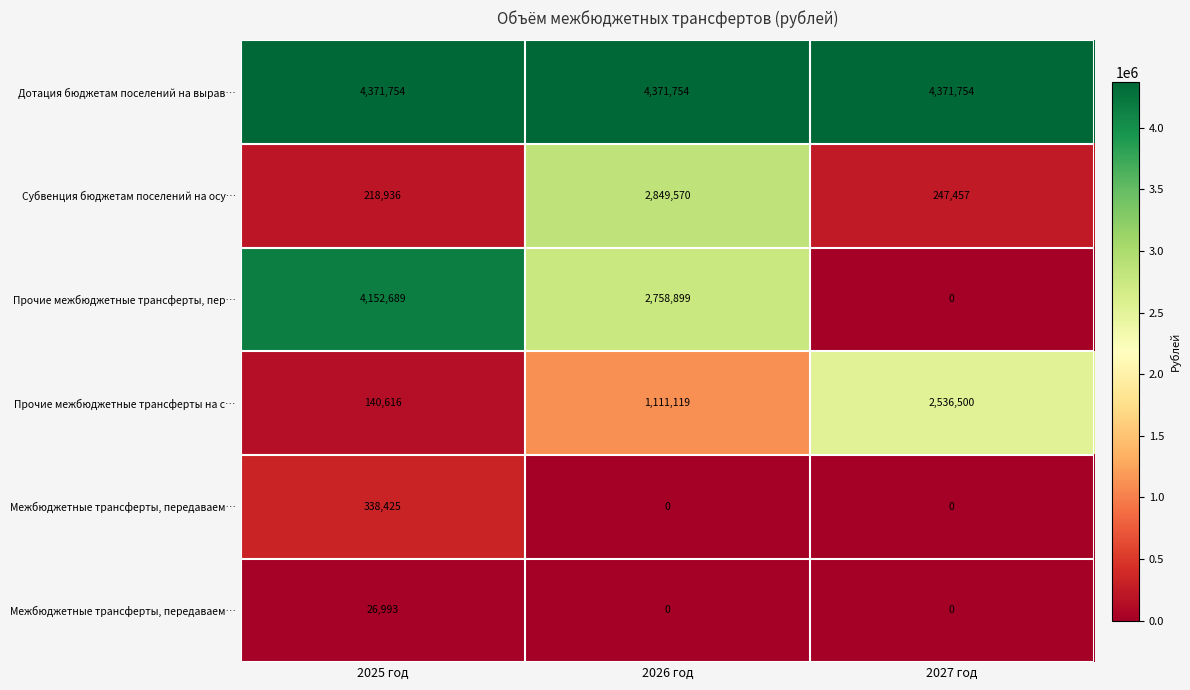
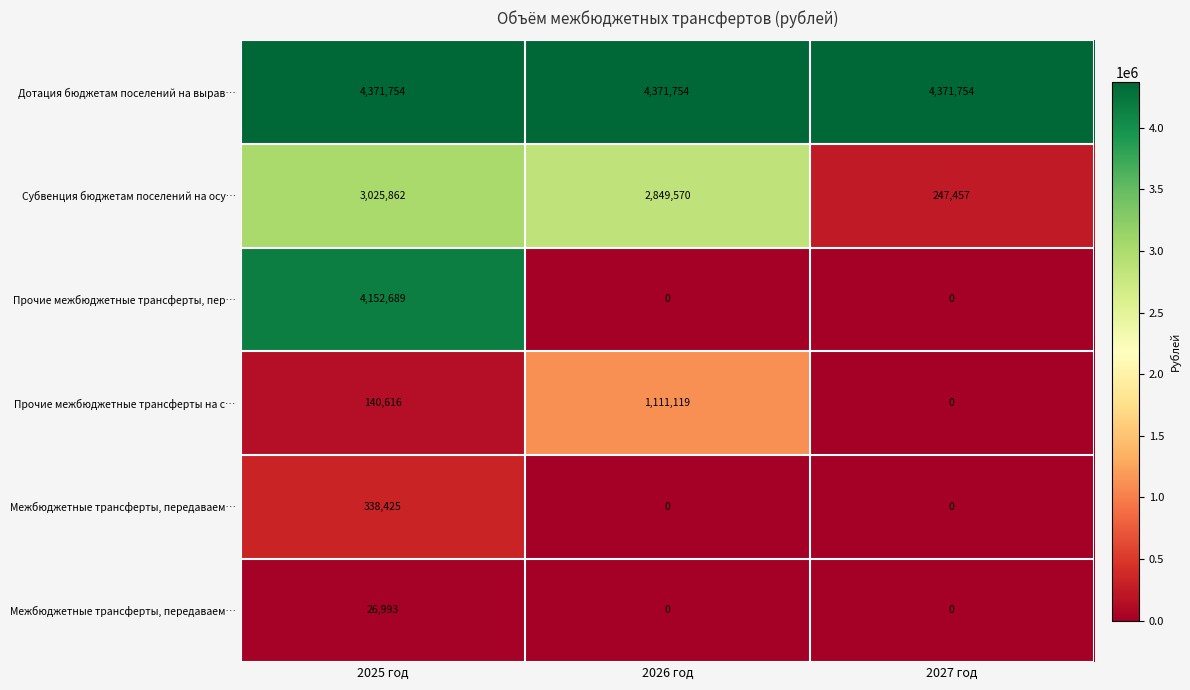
Субвенция бюджетам поселений на осу…, 2025 год: 218,936 -> 3,025,862
Прочие межбюджетные трансферты, пер…, 2026 год: 2,758,899 -> 0
Прочие межбюджетные трансферты на с…, 2027 год: 2,536,500 -> 0
